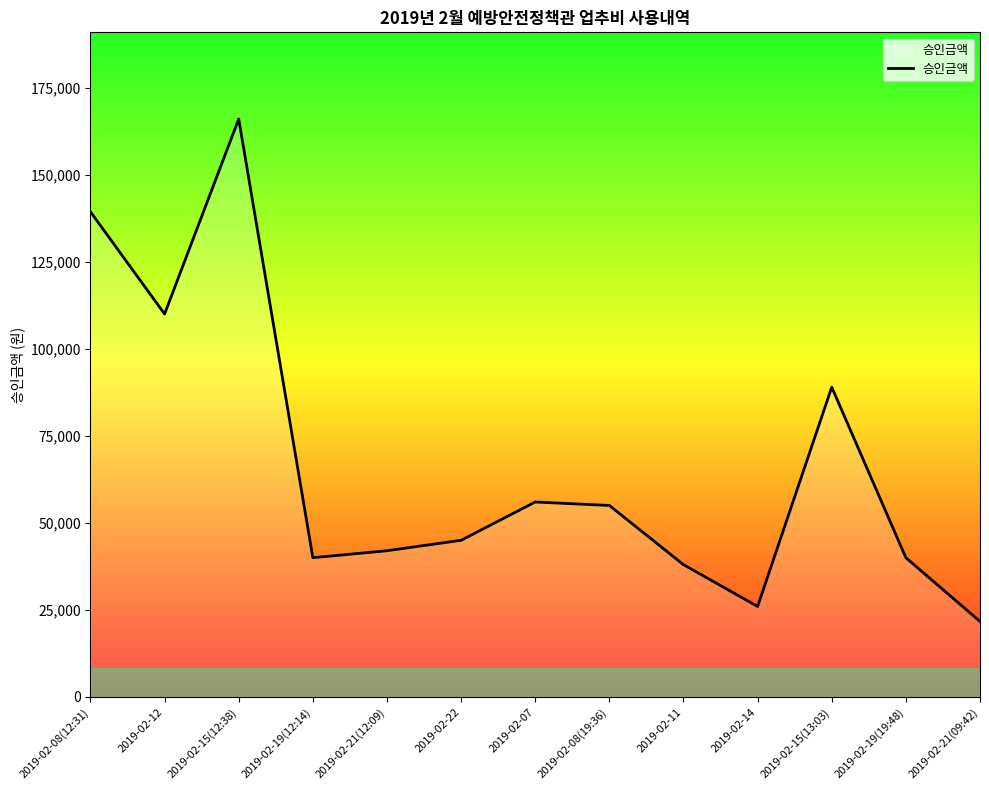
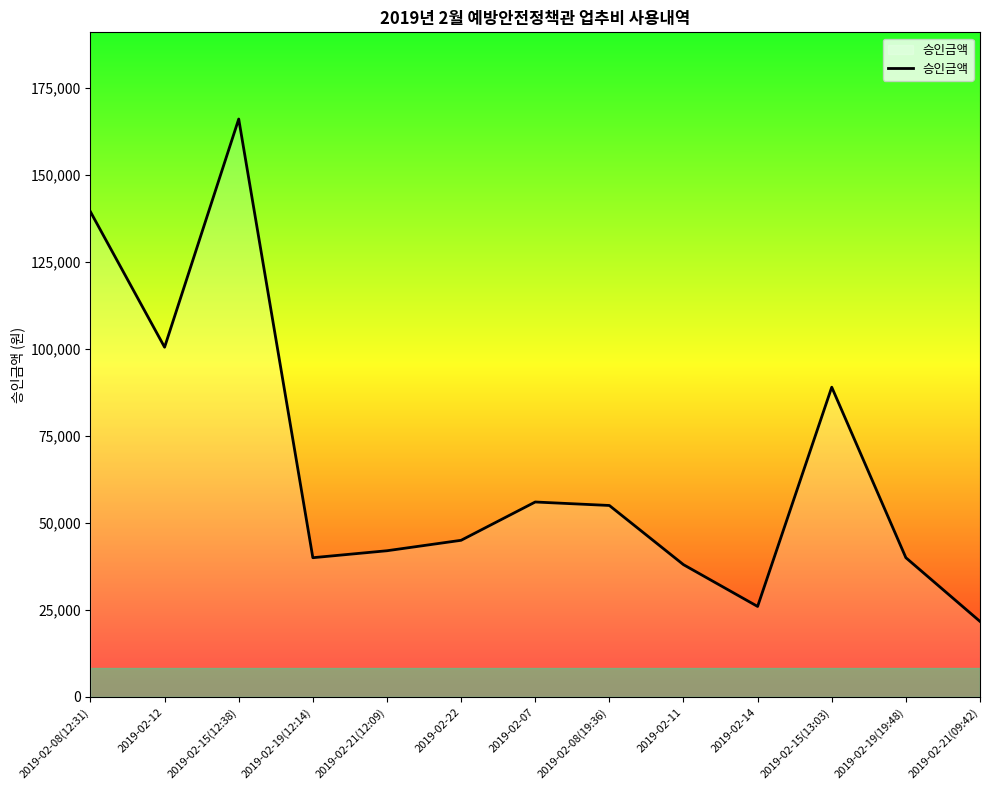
2019-02-12: 110,000 -> 100,000
